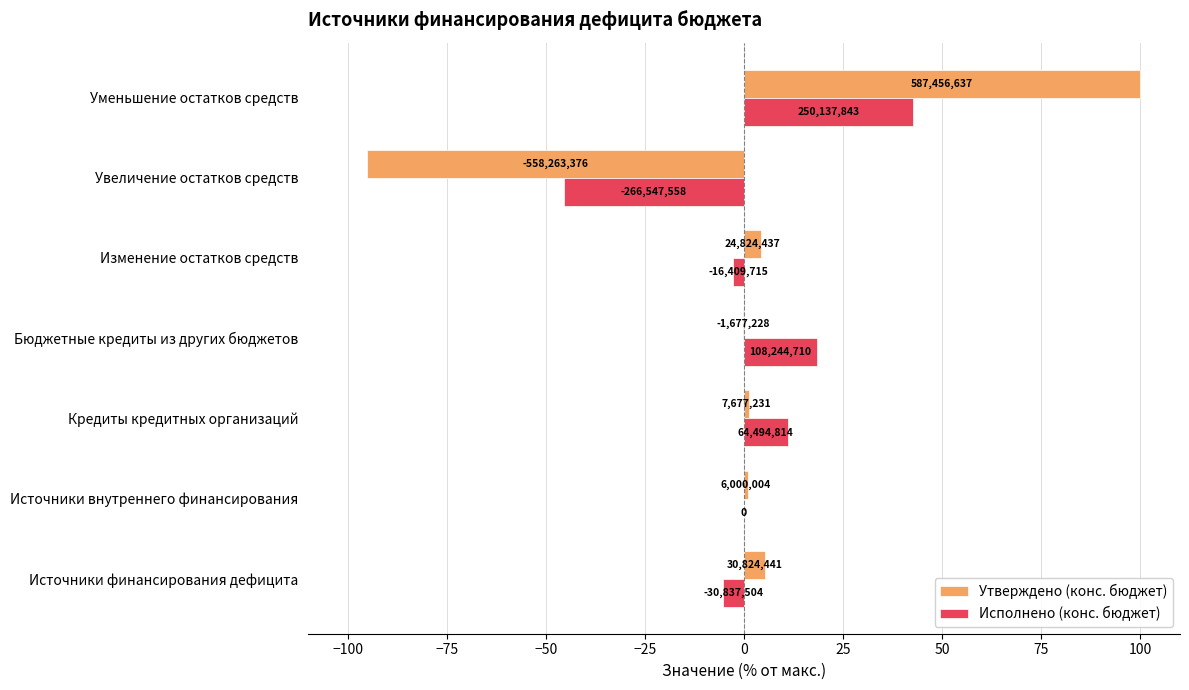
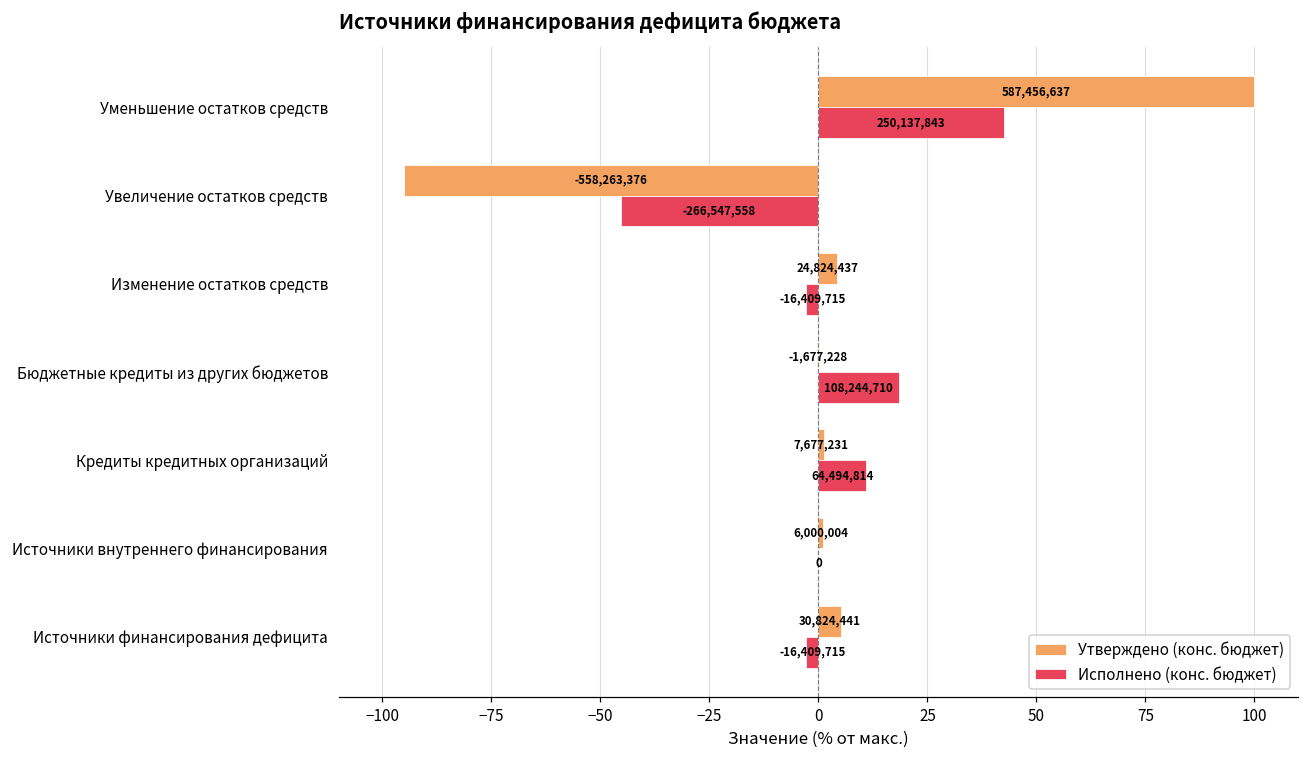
Исполнено (конс. бюджет), Источники финансирования дефицита: -30,837,504 -> -16,409,715
